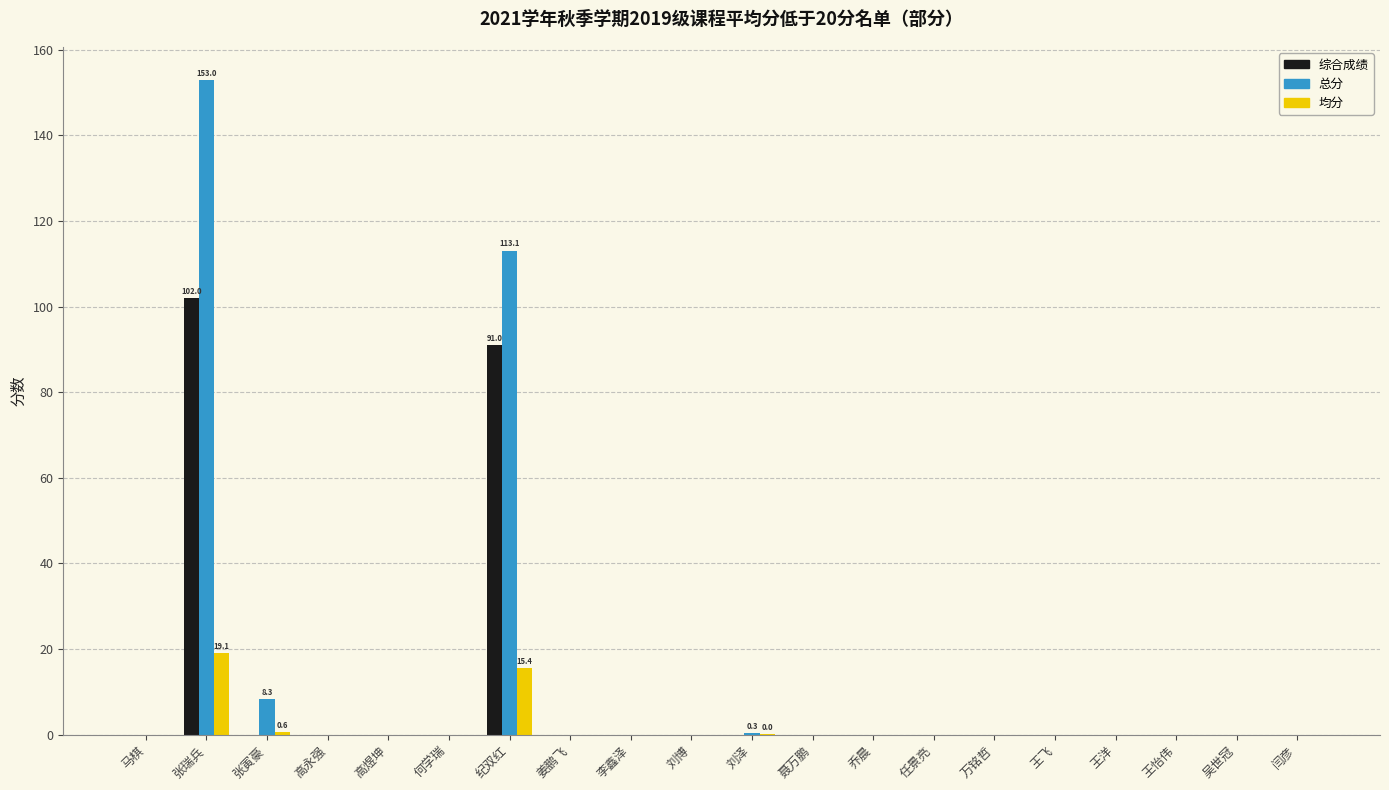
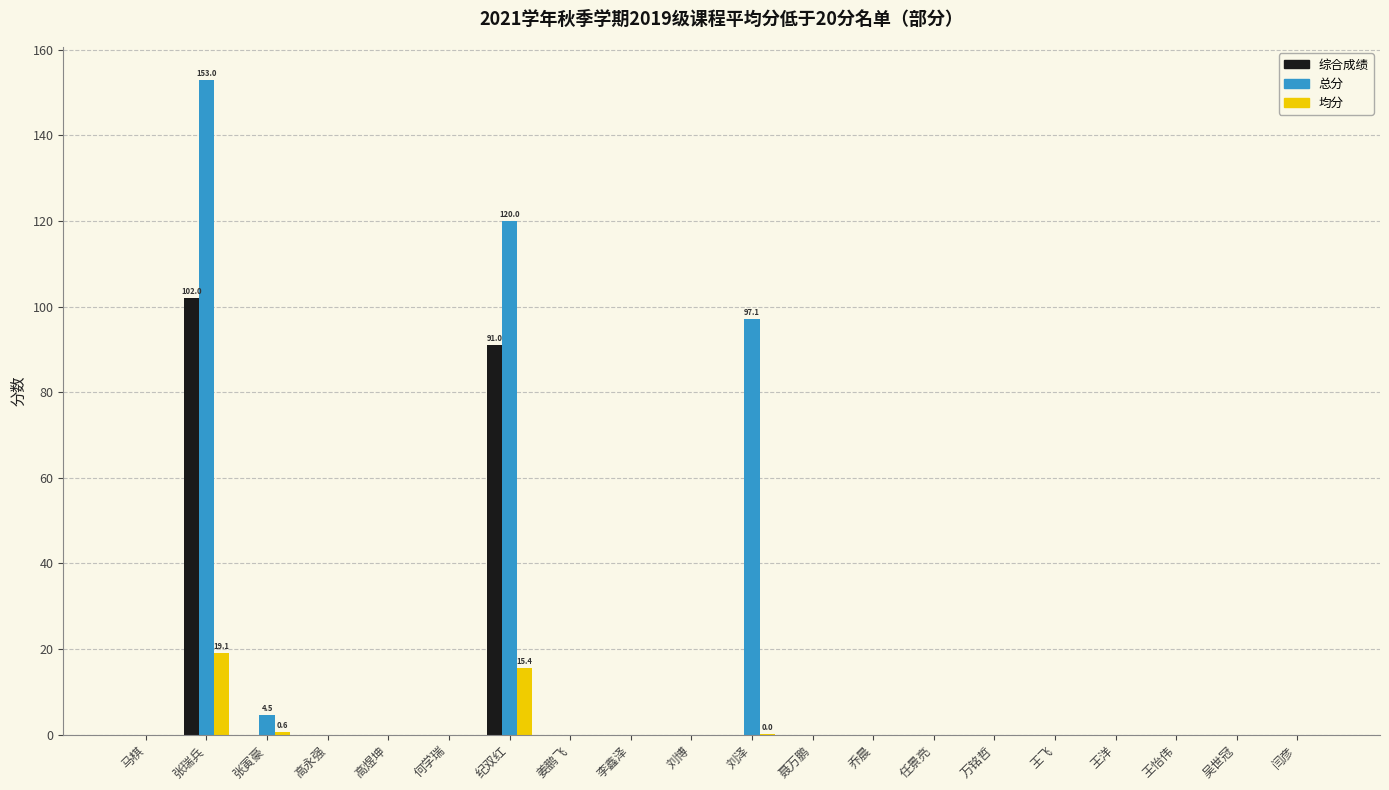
总分, 张寅豪: 8.3 -> 4.5
总分, 纪双红: 113.1 -> 120.0
总分, 刘泽: 0.3 -> 97.1
